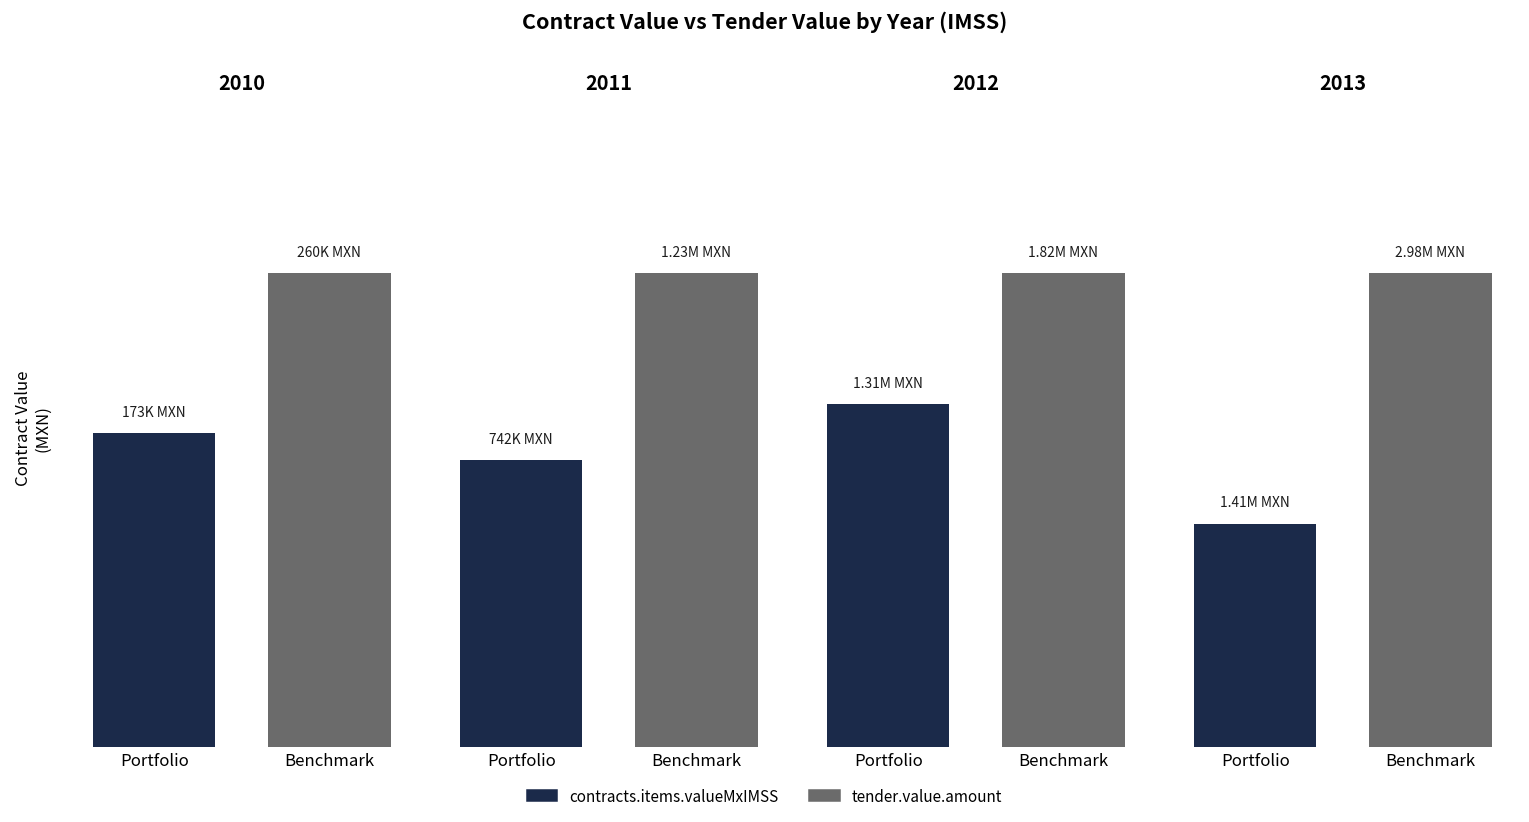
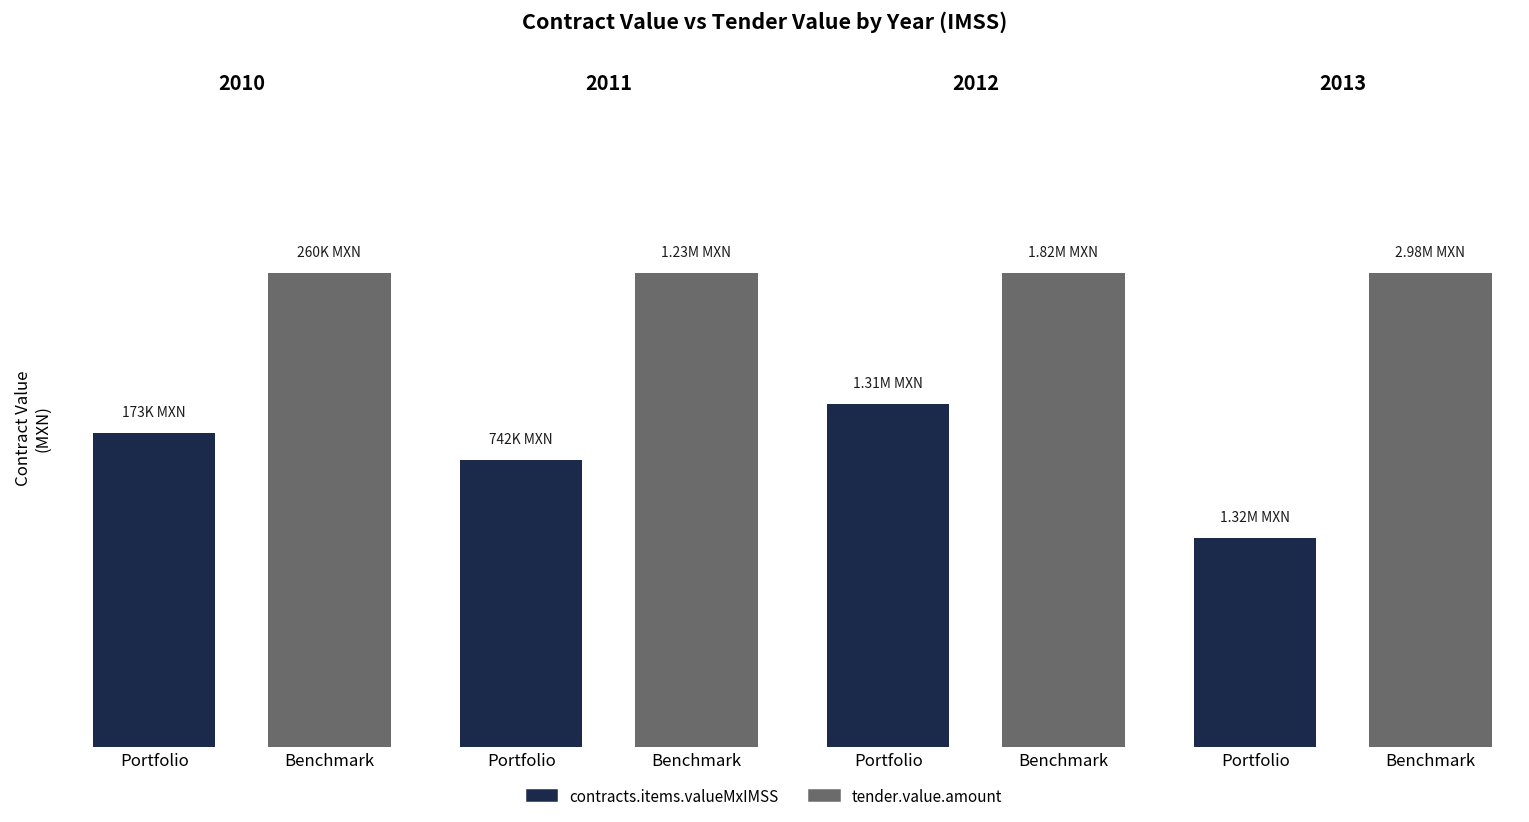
2013, Portfolio: 1.41M -> 1.32M
